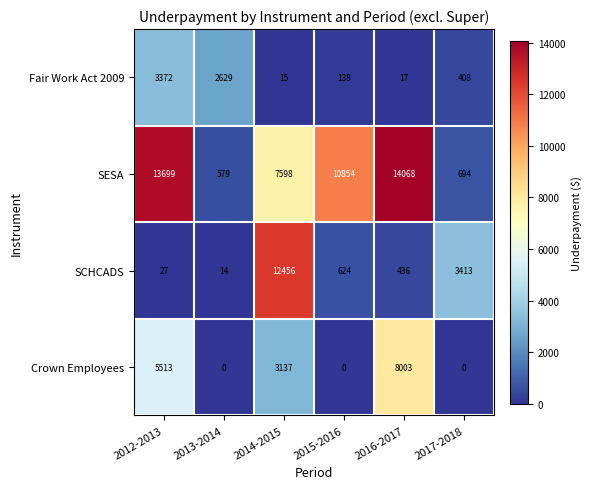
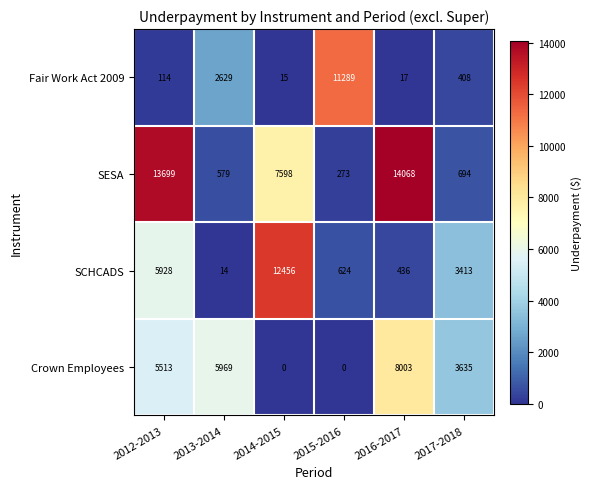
Fair Work Act 2009, 2012-2013: 3372 -> 114
Fair Work Act 2009, 2015-2016: 138 -> 11289
SESA, 2015-2016: 10854 -> 273
SCHCADS, 2012-2013: 27 -> 5928
Crown Employees, 2013-2014: 0 -> 5969
Crown Employees, 2014-2015: 3137 -> 0
Crown Employees, 2017-2018: 0 -> 3635
